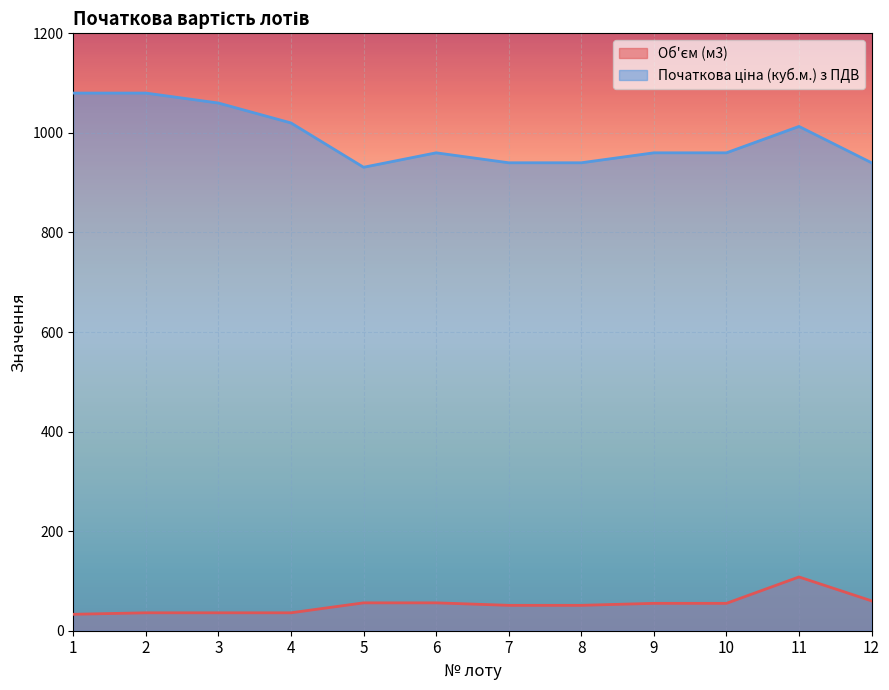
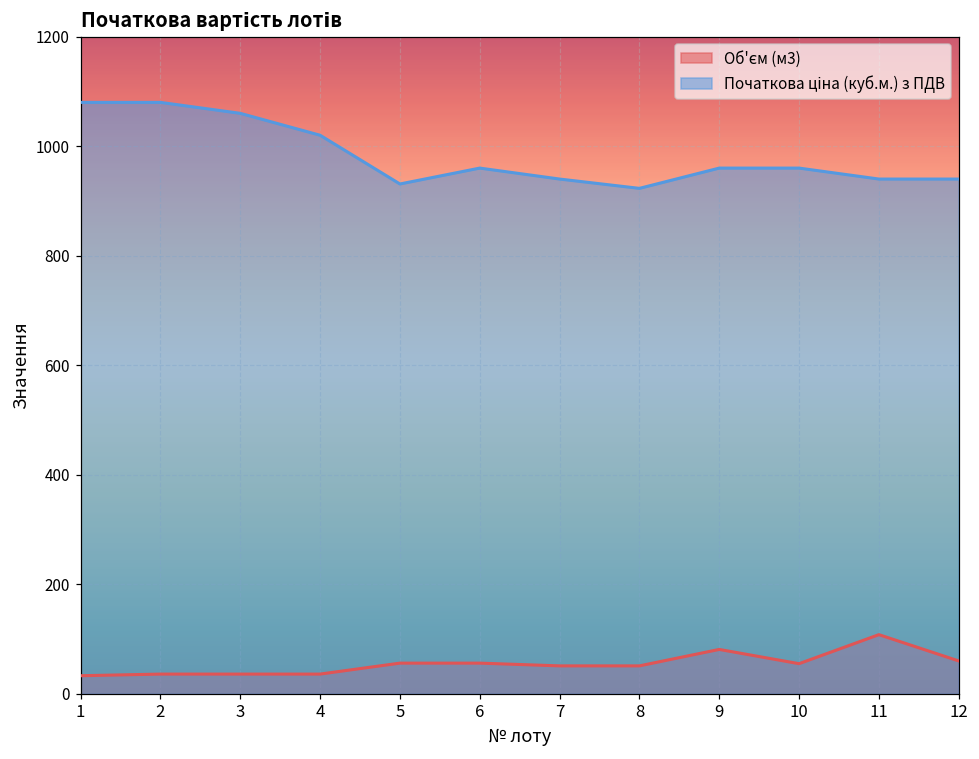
Початкова ціна (куб.м.) з ПДВ, 8: 940 -> 920
Об'єм (м3), 9: 60 -> 80
Початкова ціна (куб.м.) з ПДВ, 11: 1010 -> 940
